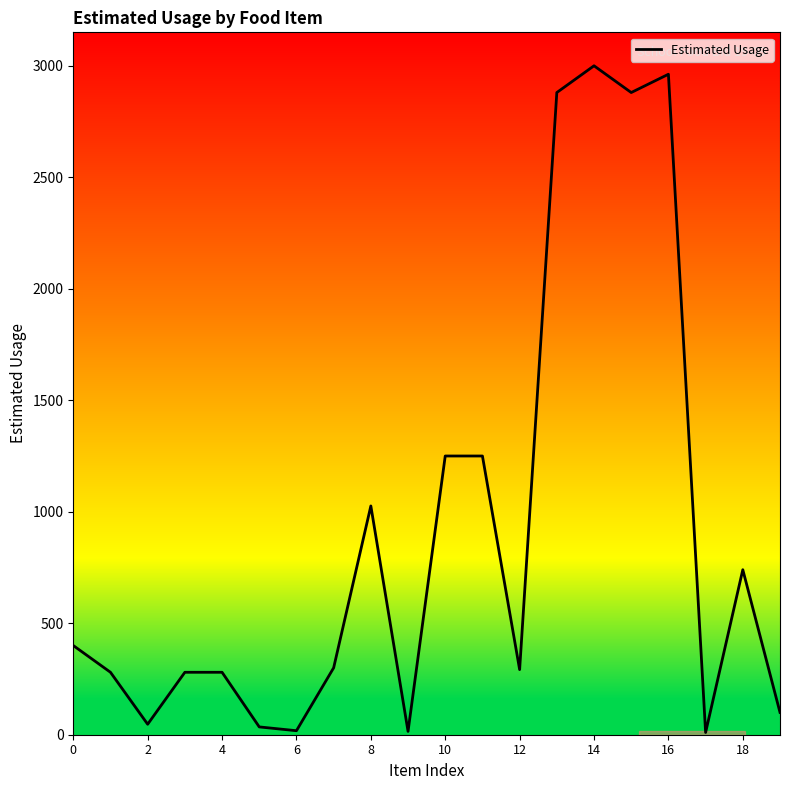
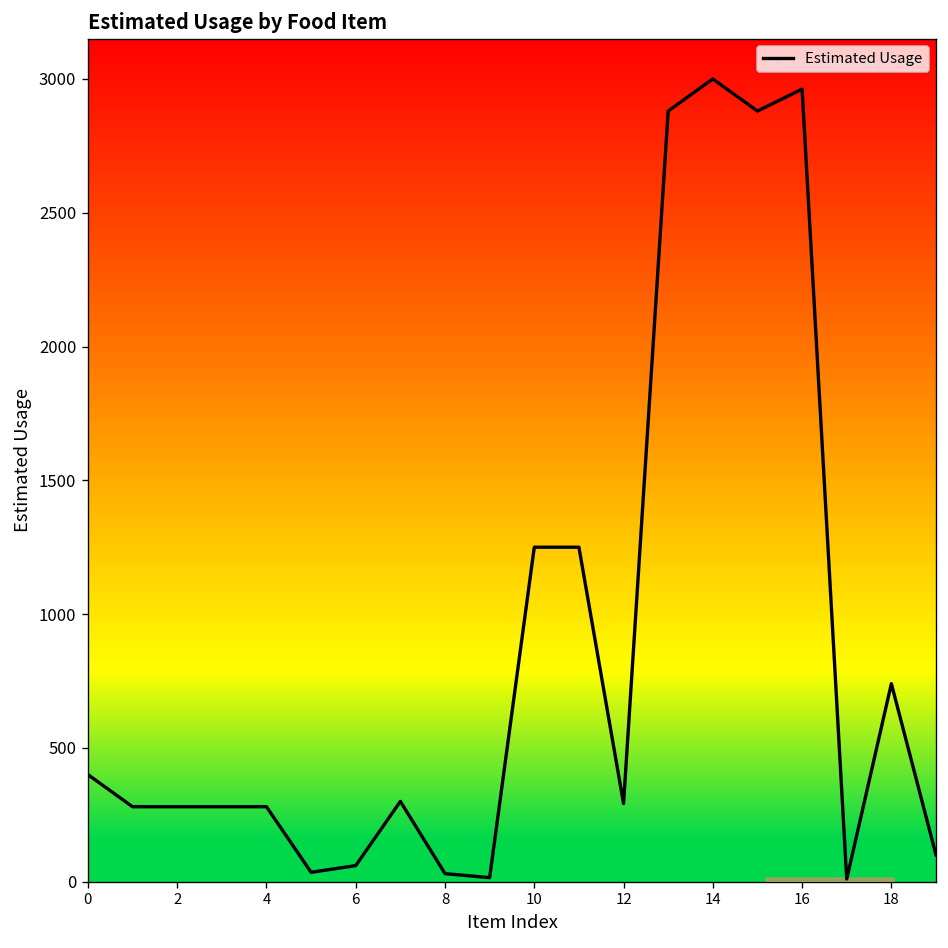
2: 50 -> 280
6: 20 -> 60
8: 1030 -> 30
